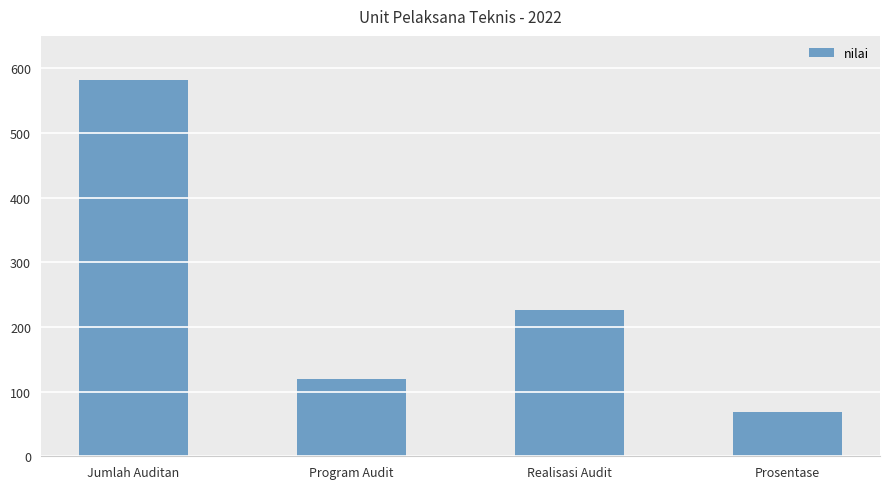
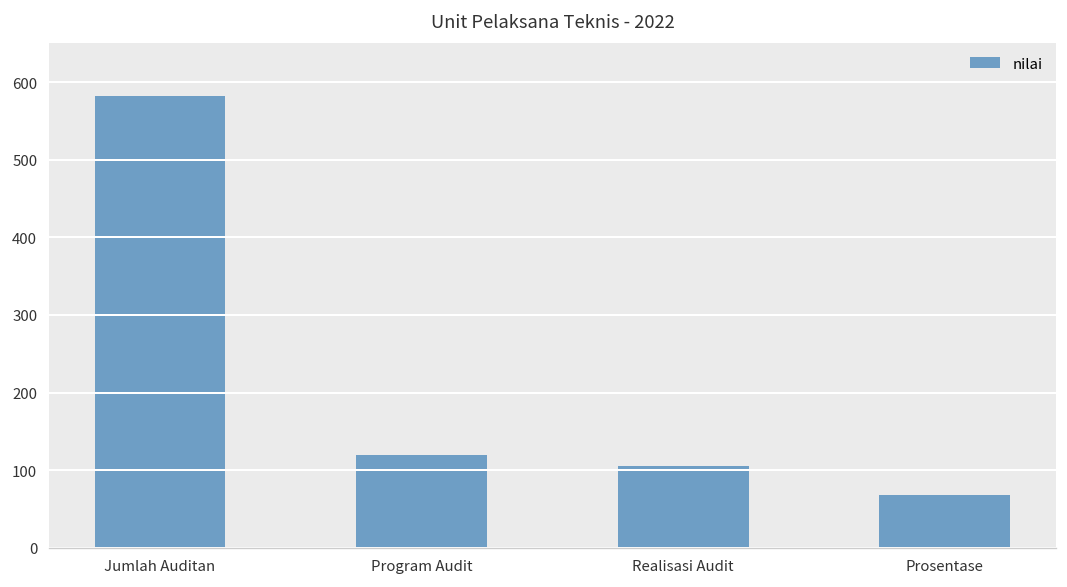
Realisasi Audit: 230 -> 110
